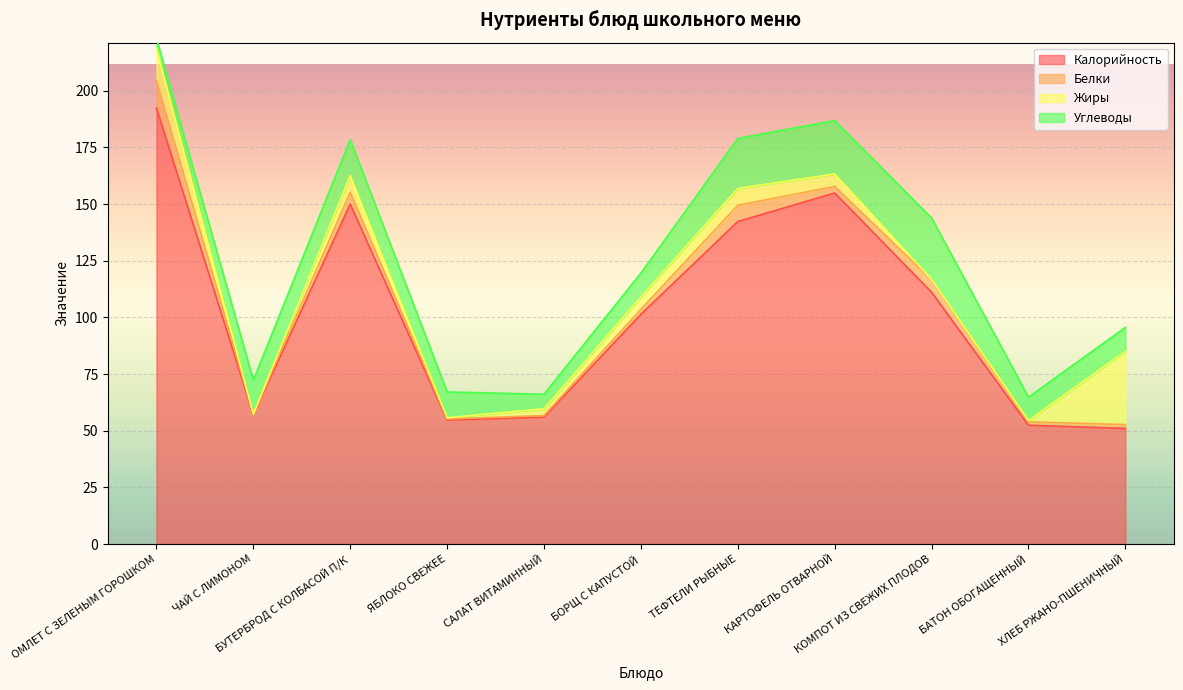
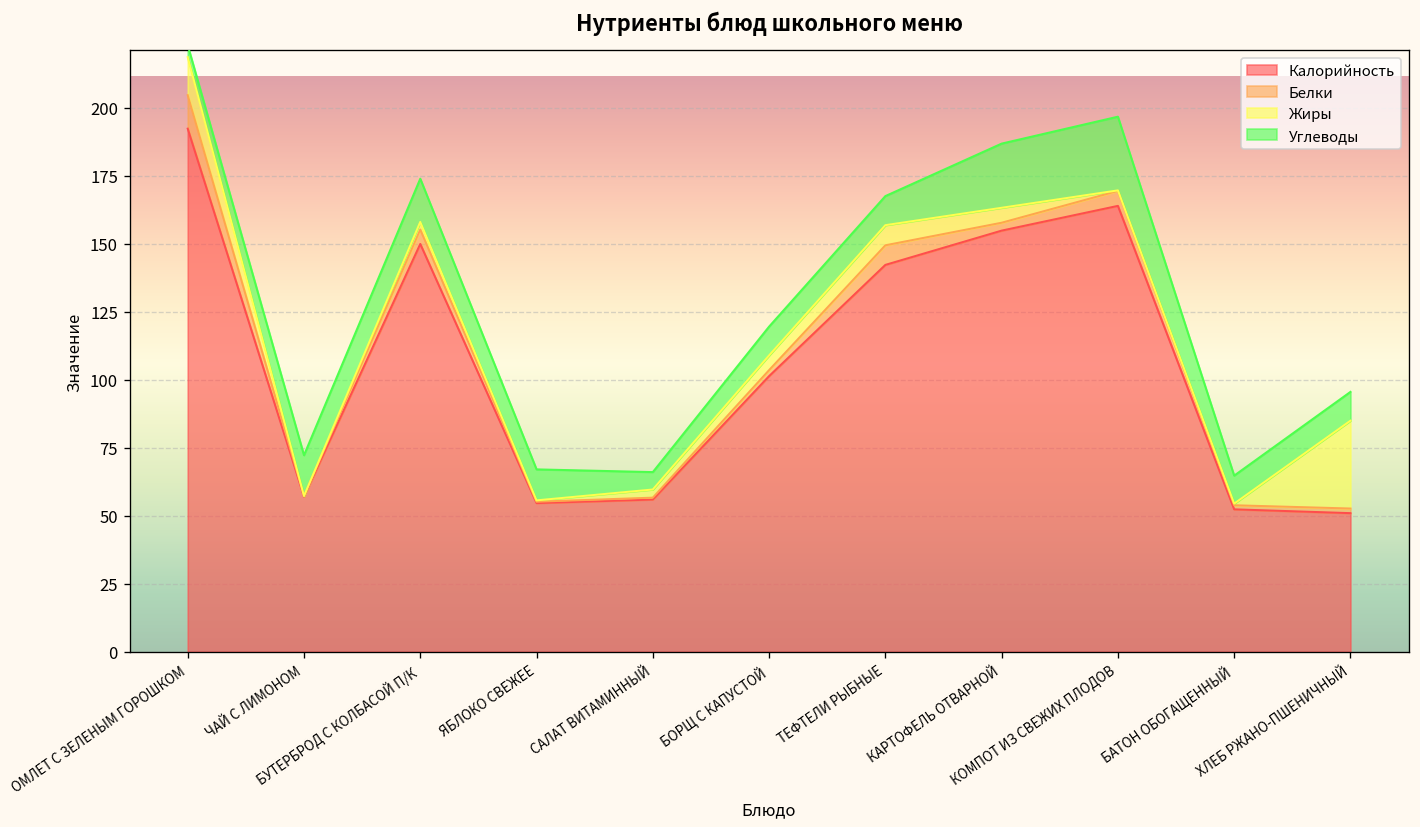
Жиры, БУТЕРБРОД С КОЛБАСОЙ П/К: 7 -> 3
Углеводы, ТЕФТЕЛИ РЫБНЫЕ: 22 -> 11
Калорийность, КОМПОТ ИЗ СВЕЖИХ ПЛОДОВ: 111 -> 164
